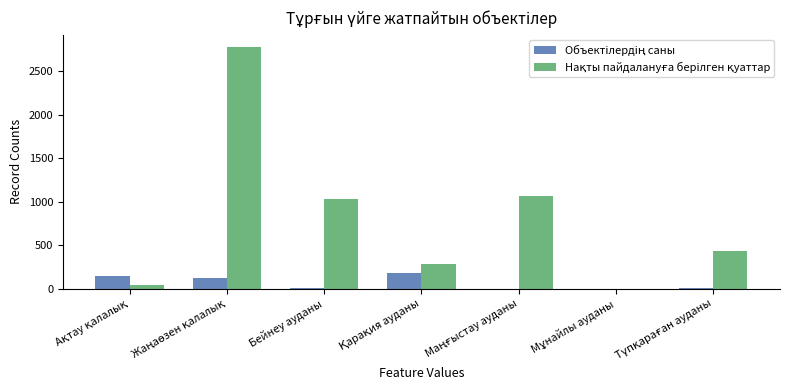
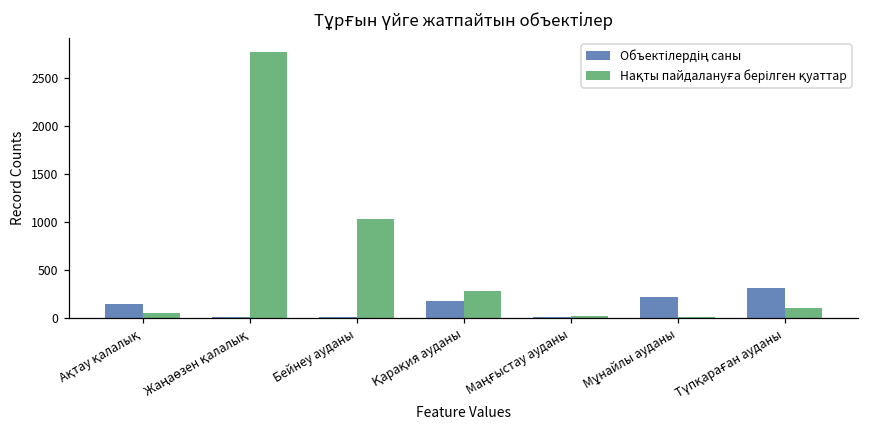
Объектілердің саны, Жаңаөзен қалалық: 100 -> 0
Нақты пайдалануға берілген қуаттар, Маңғыстау ауданы: 1100 -> 0
Объектілердің саны, Мұнайлы ауданы: 0 -> 200
Объектілердің саны, Түпқараған ауданы: 0 -> 300
Нақты пайдалануға берілген қуаттар, Түпқараған ауданы: 400 -> 100
